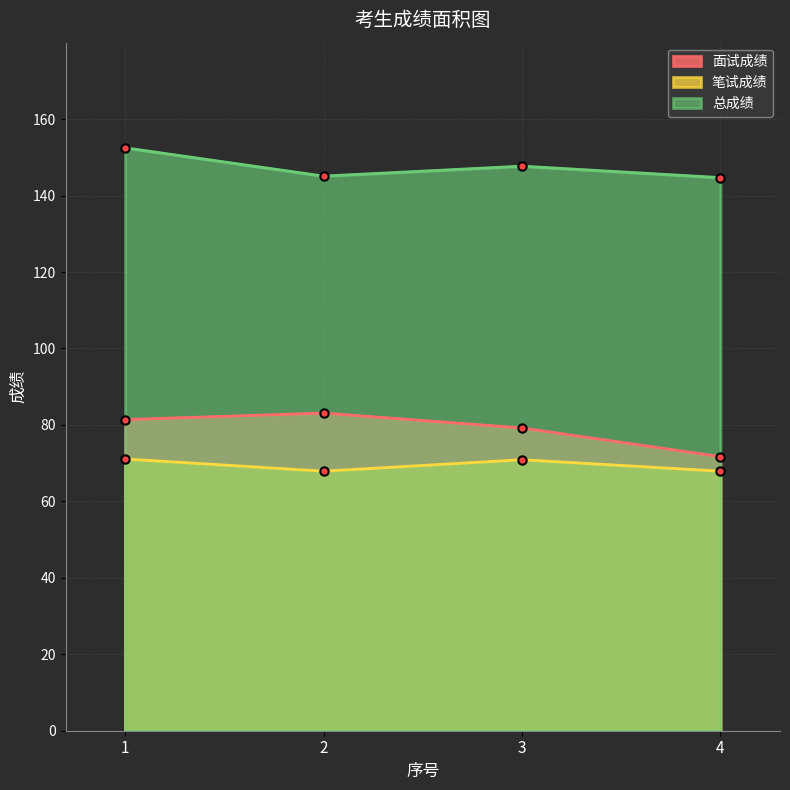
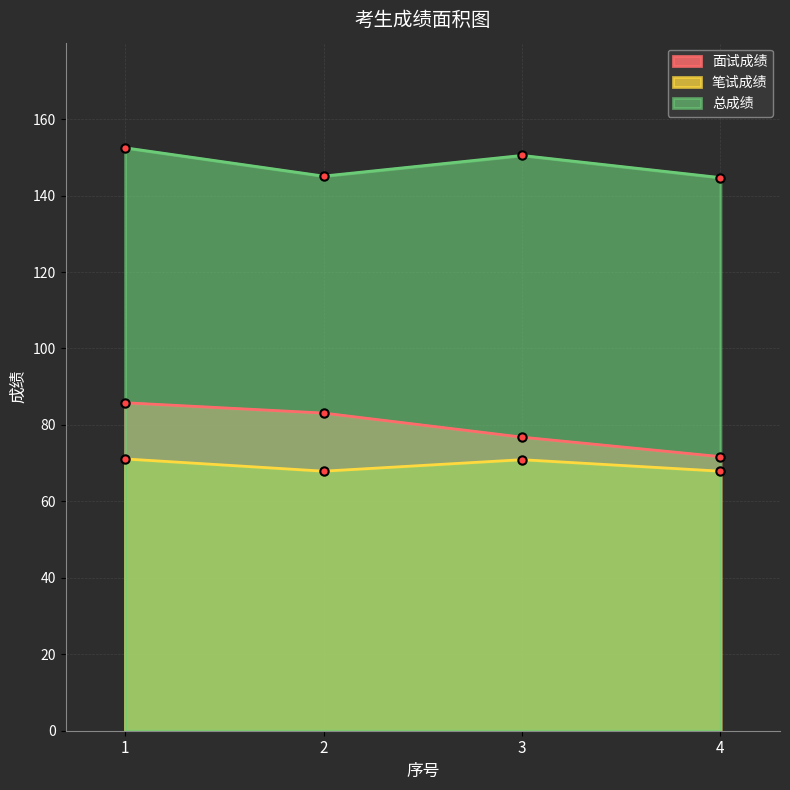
面试成绩, 1: 81 -> 86
面试成绩, 3: 79 -> 77
总成绩, 3: 148 -> 151
